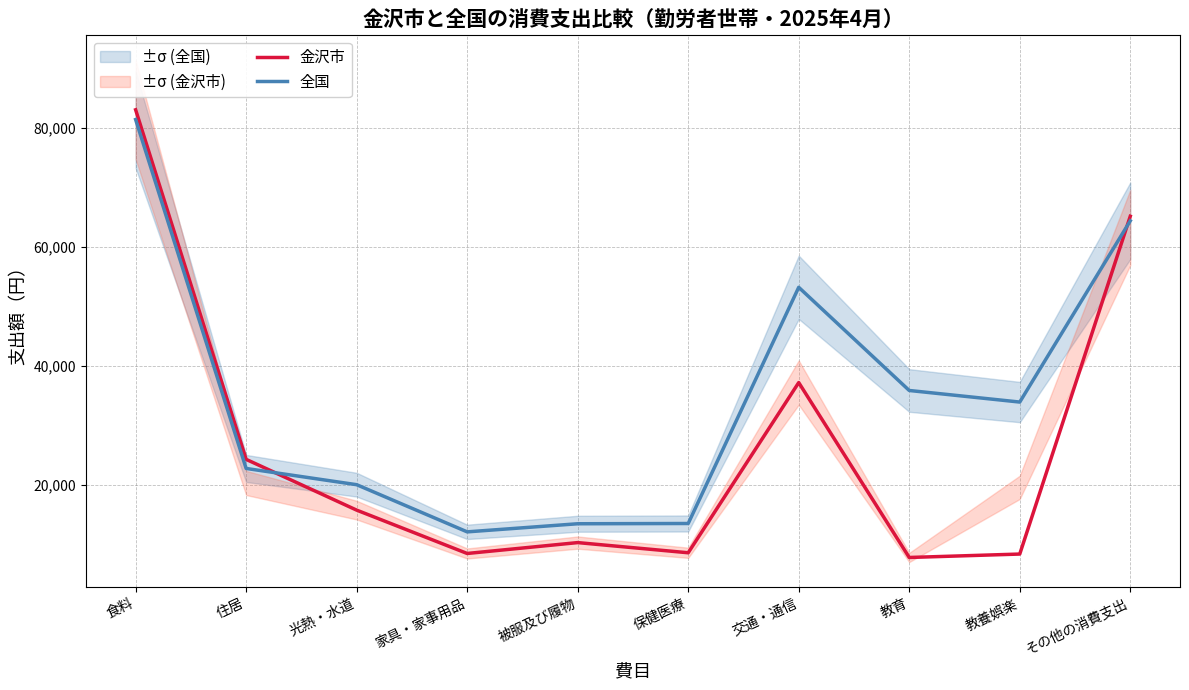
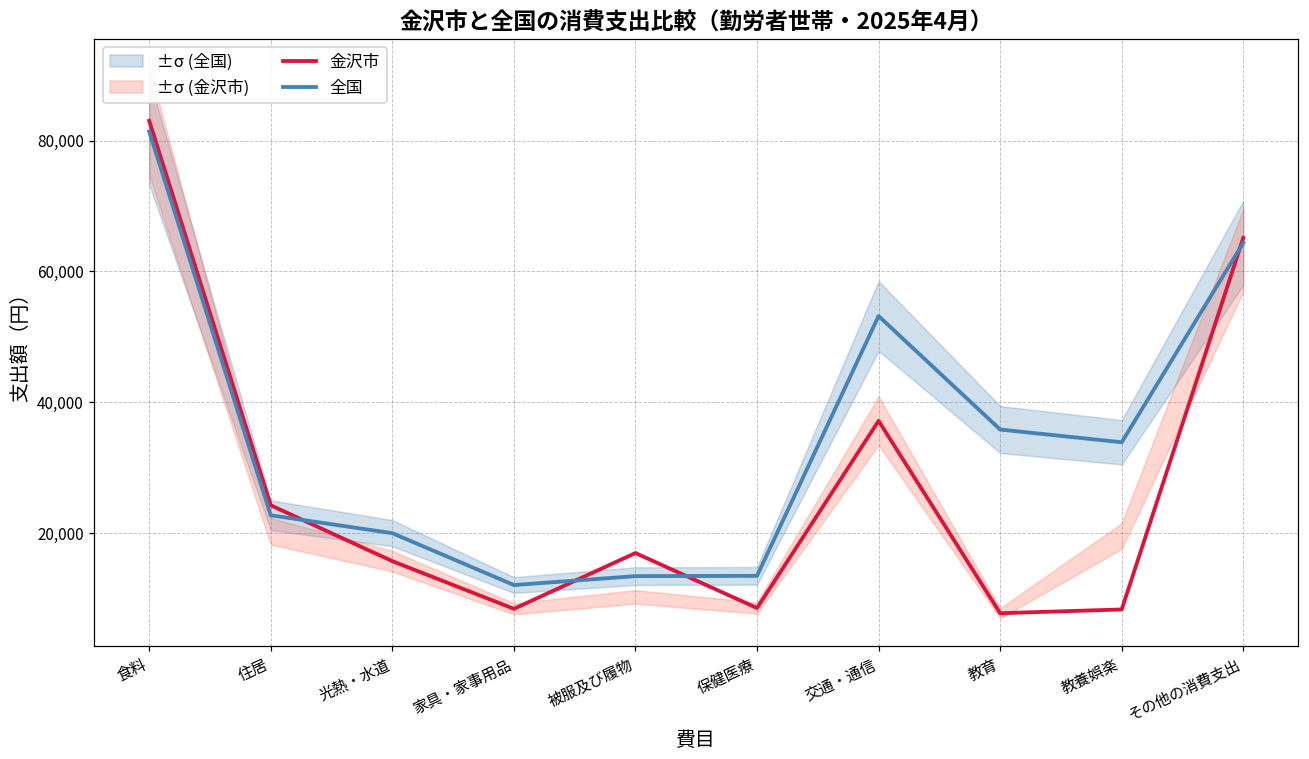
金沢市, 被服及び履物: 10,000 -> 17,000
